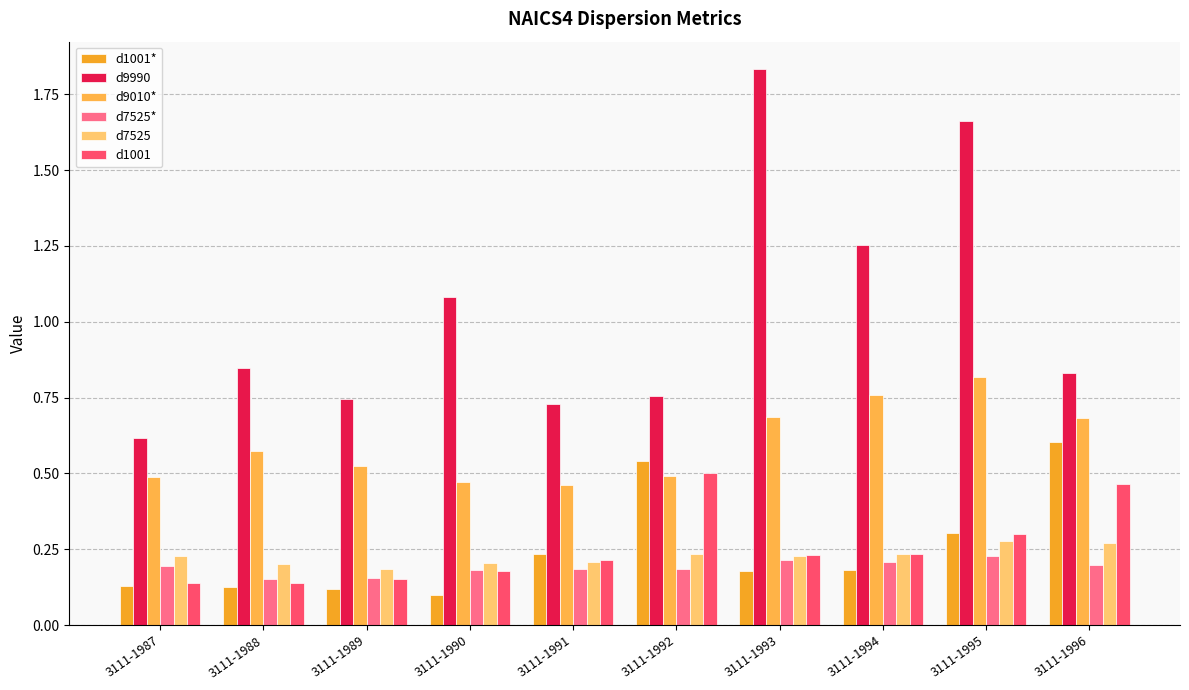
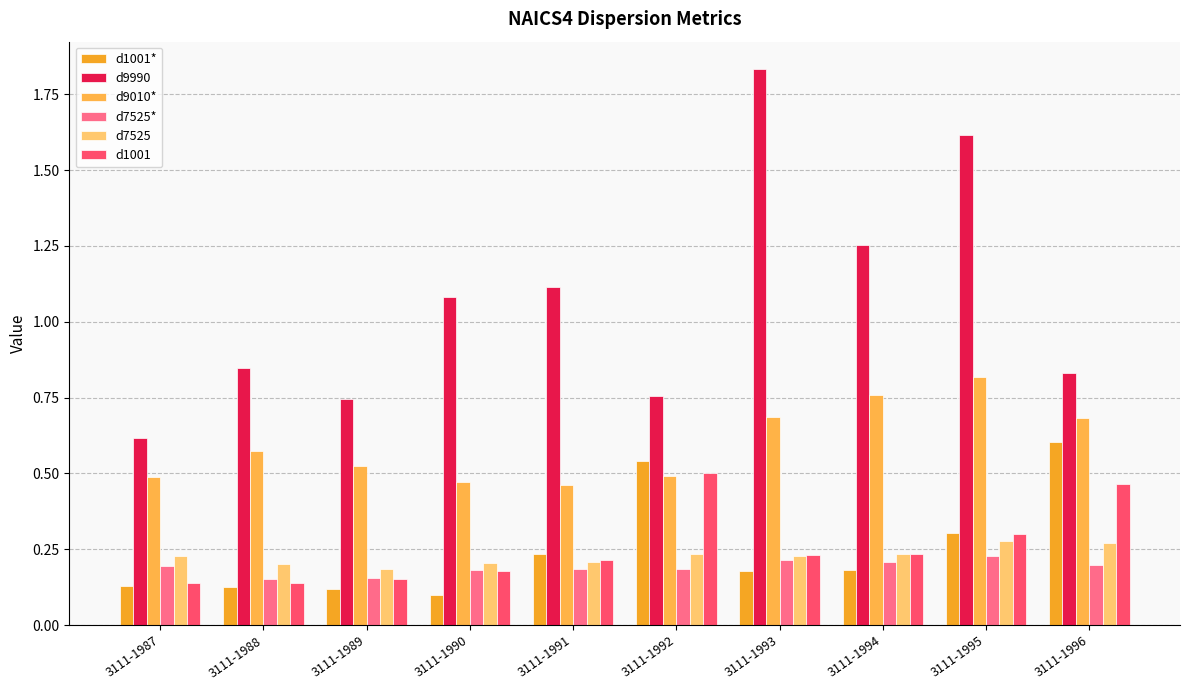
d9990, 3111-1991: 0.73 -> 1.12
d9990, 3111-1995: 1.66 -> 1.62
